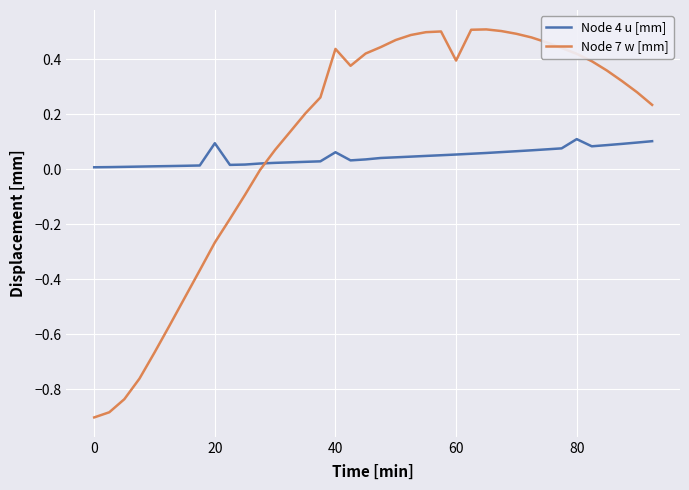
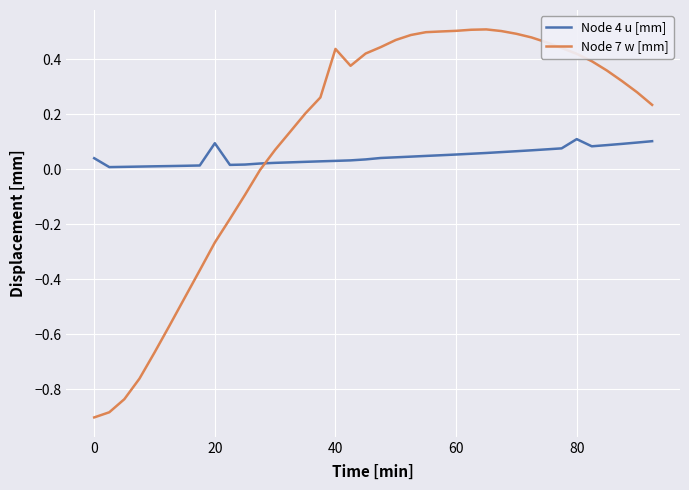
Node 4 u [mm], 0: 0.01 -> 0.04
Node 4 u [mm], 40: 0.06 -> 0.03
Node 7 w [mm], 60: 0.40 -> 0.50
